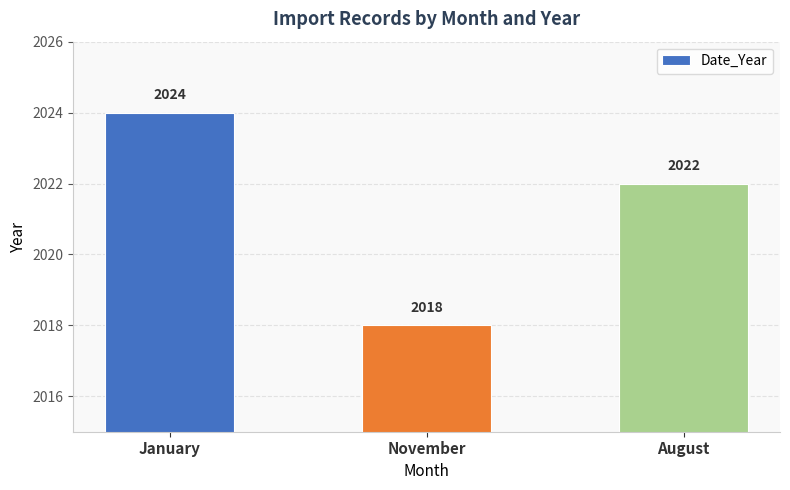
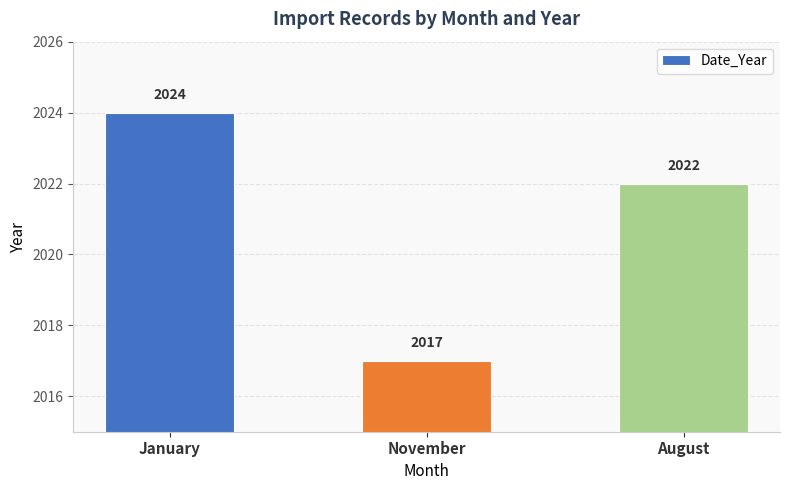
November: 2018 -> 2017
